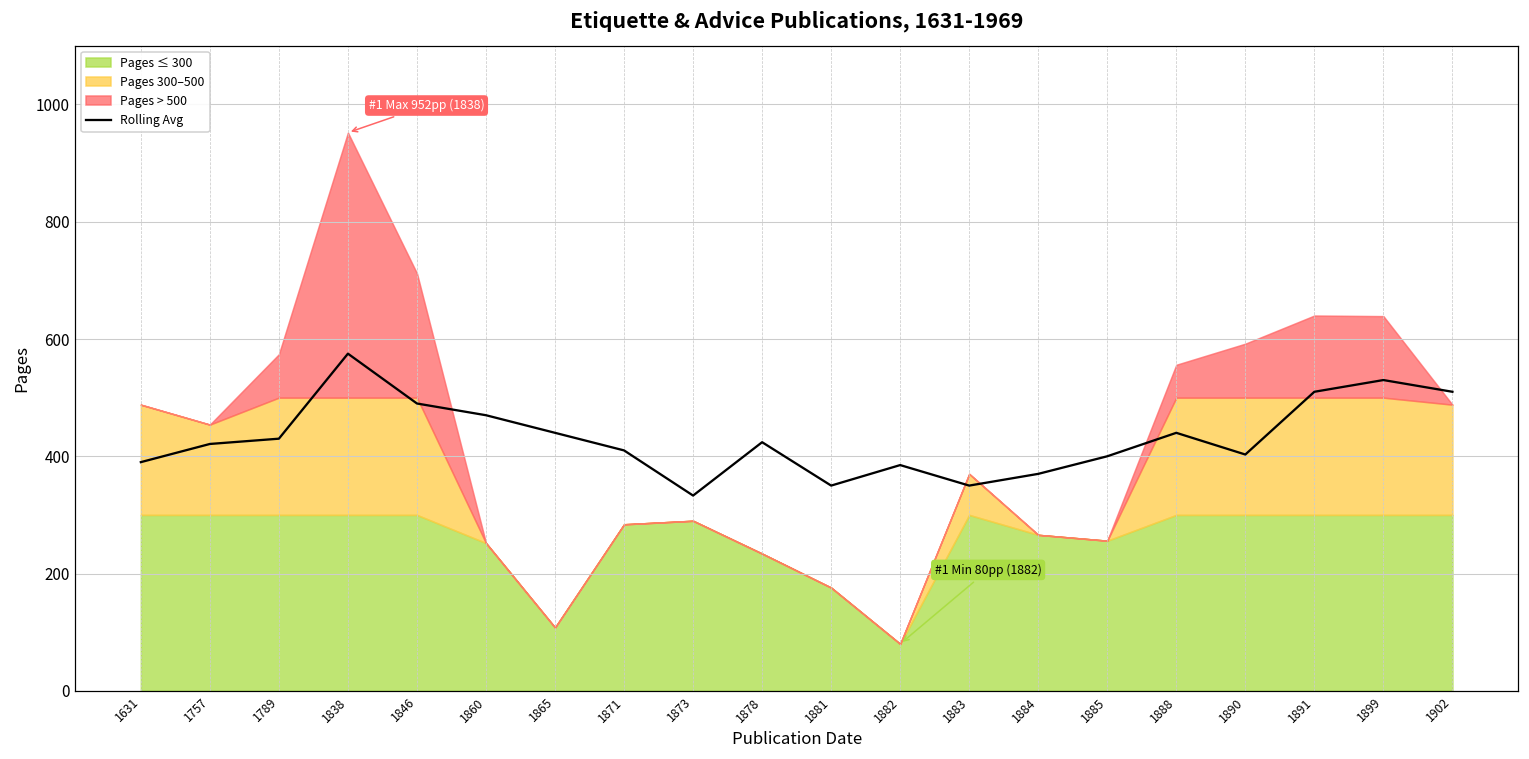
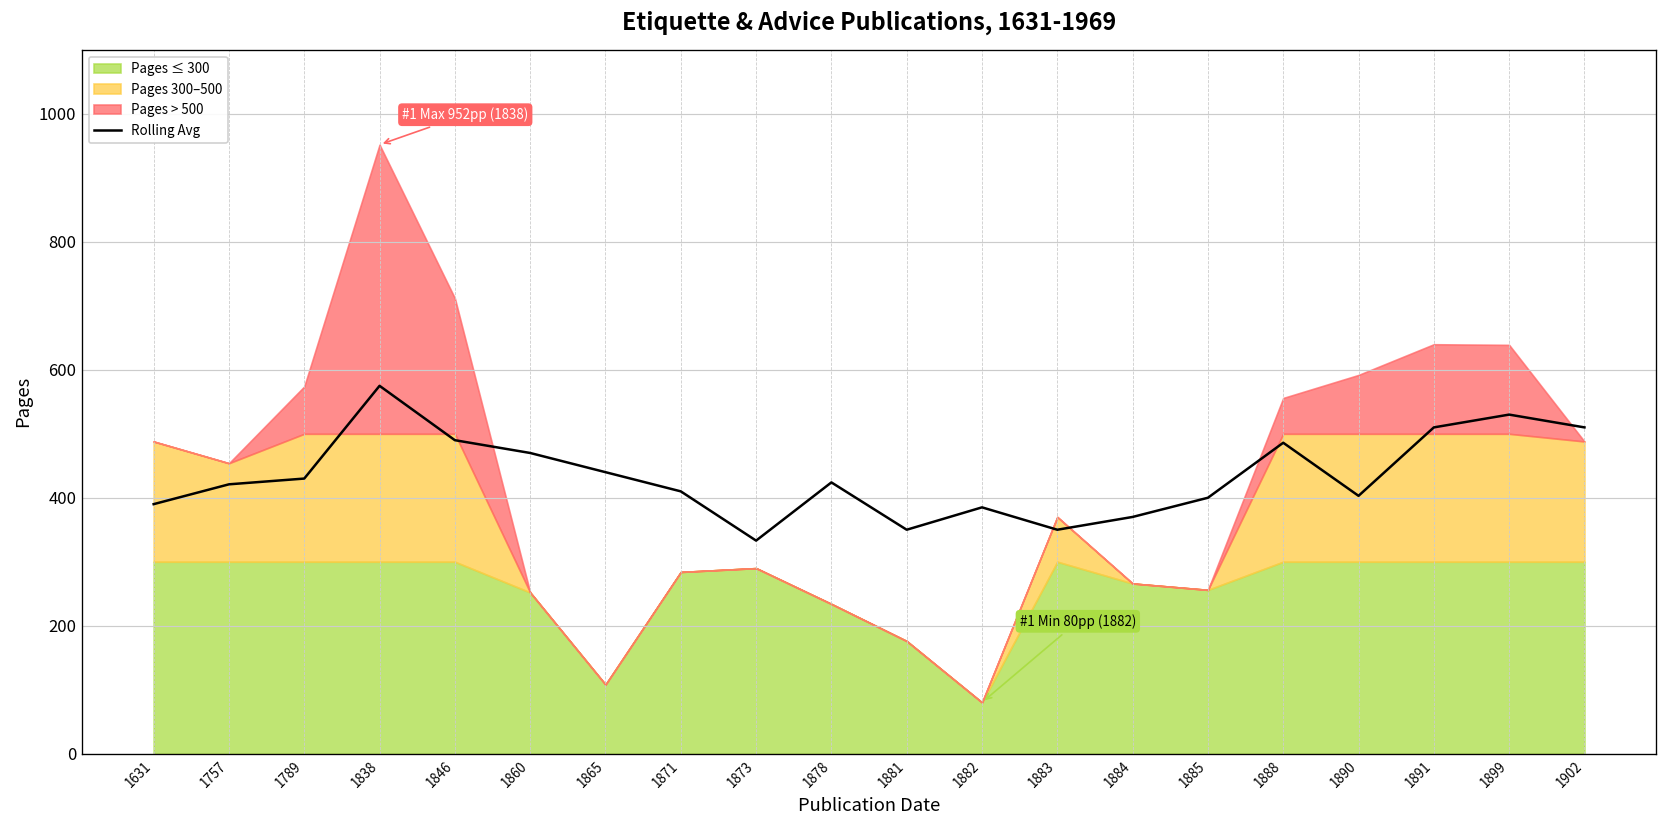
Rolling Avg, 1888: 440 -> 490
